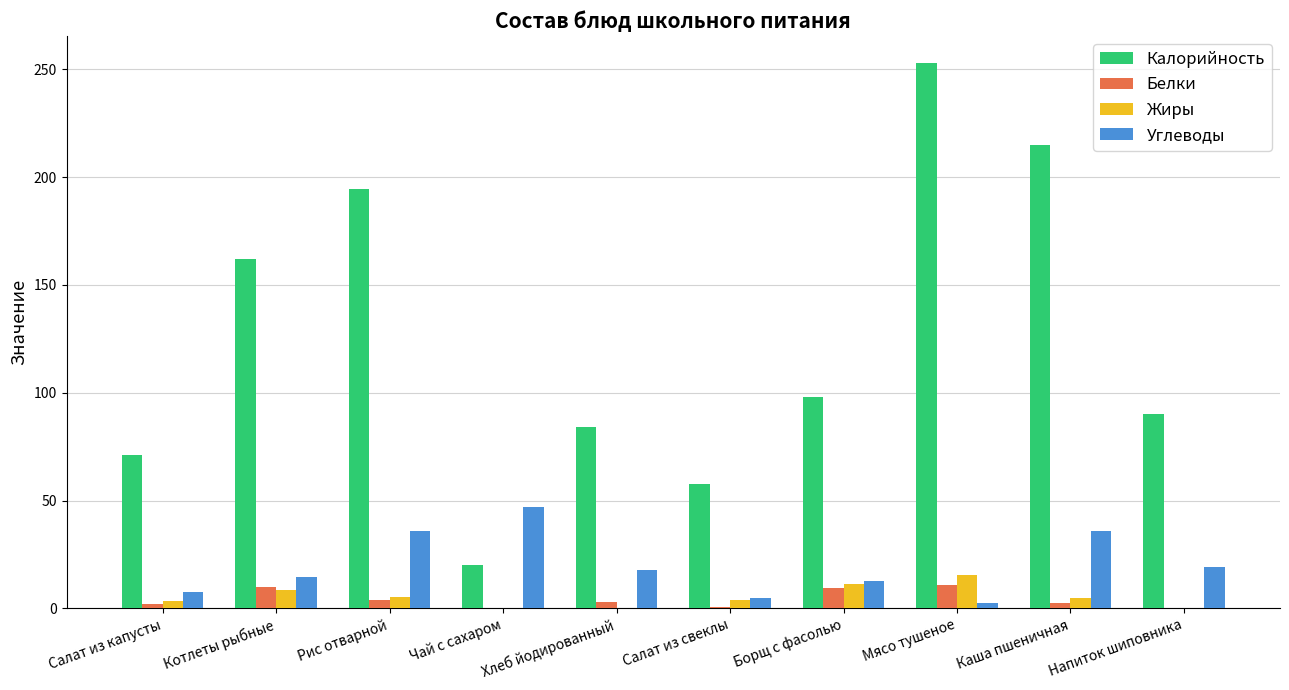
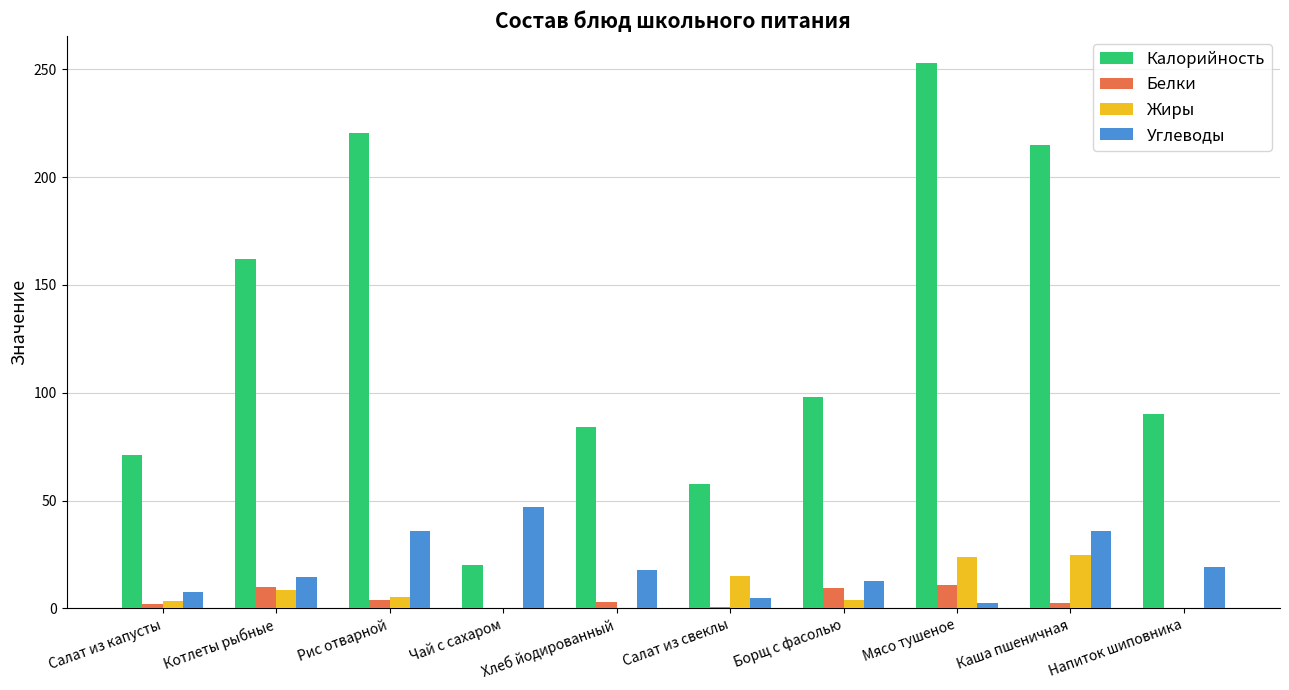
Калорийность, Рис отварной: 194 -> 221
Жиры, Салат из свеклы: 4 -> 15
Жиры, Борщ с фасолью: 11 -> 4
Жиры, Мясо тушеное: 15 -> 24
Жиры, Каша пшеничная: 5 -> 25
